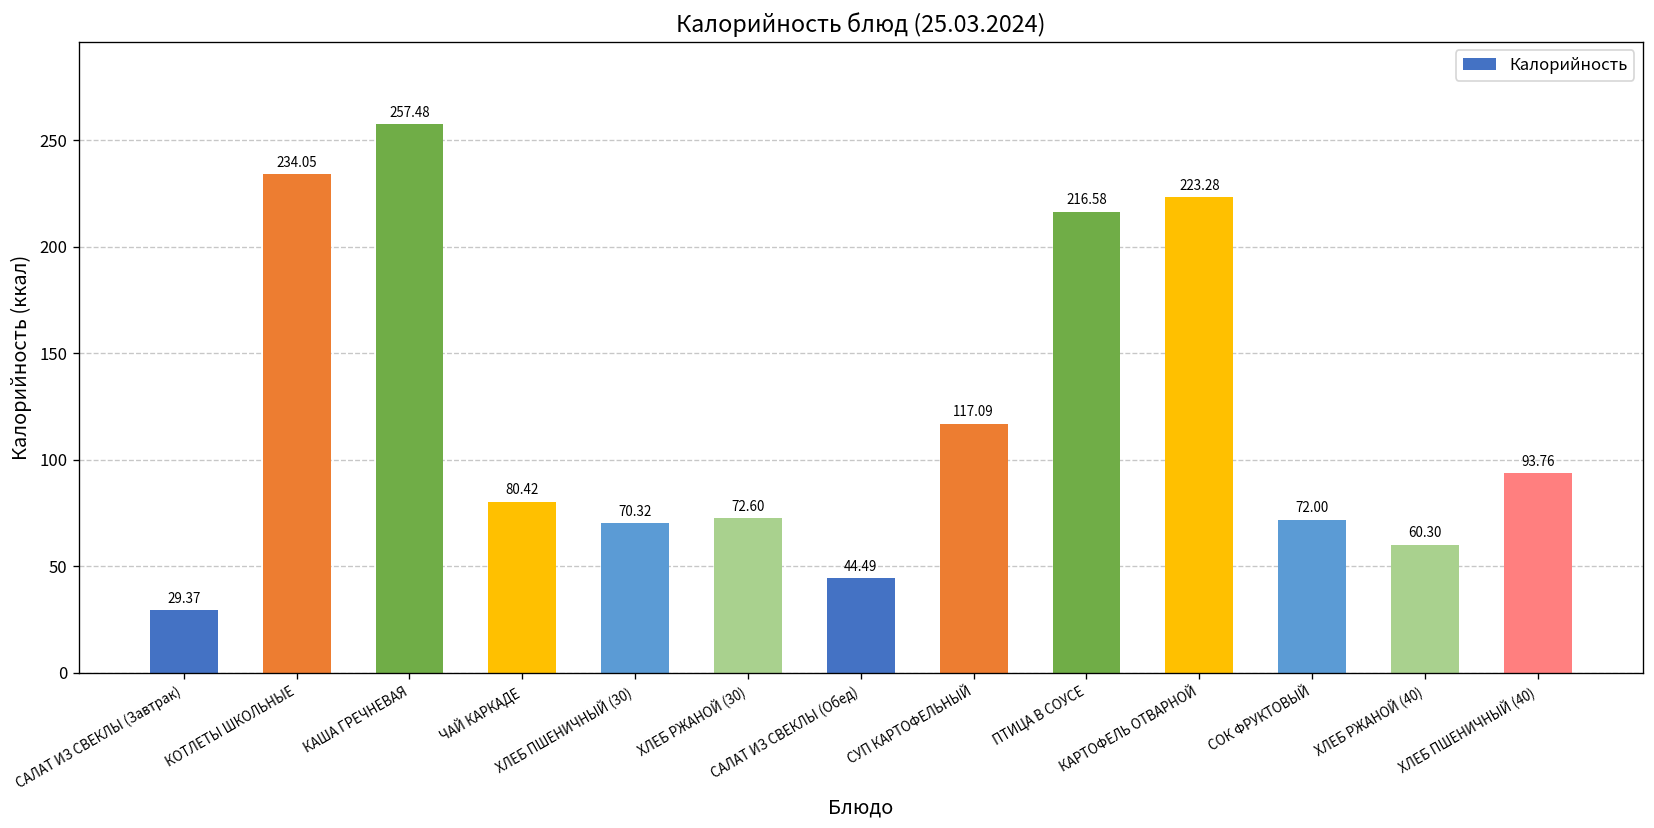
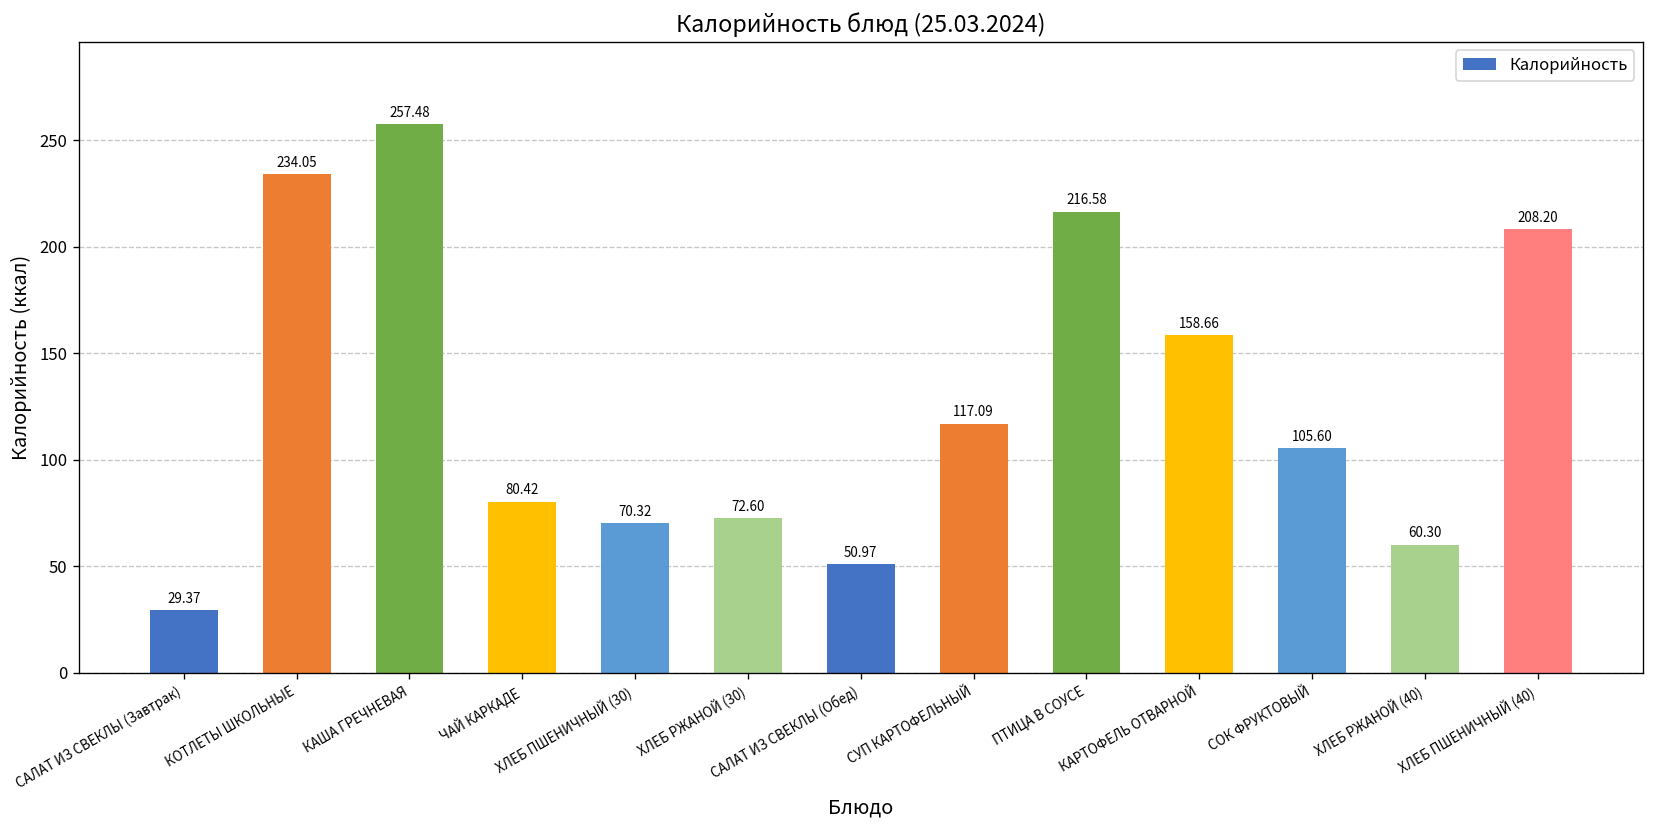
САЛАТ ИЗ СВЕКЛЫ (Обед): 44.49 -> 50.97
КАРТОФЕЛЬ ОТВАРНОЙ: 223.28 -> 158.66
СОК ФРУКТОВЫЙ: 72.00 -> 105.60
ХЛЕБ ПШЕНИЧНЫЙ (40): 93.76 -> 208.20
